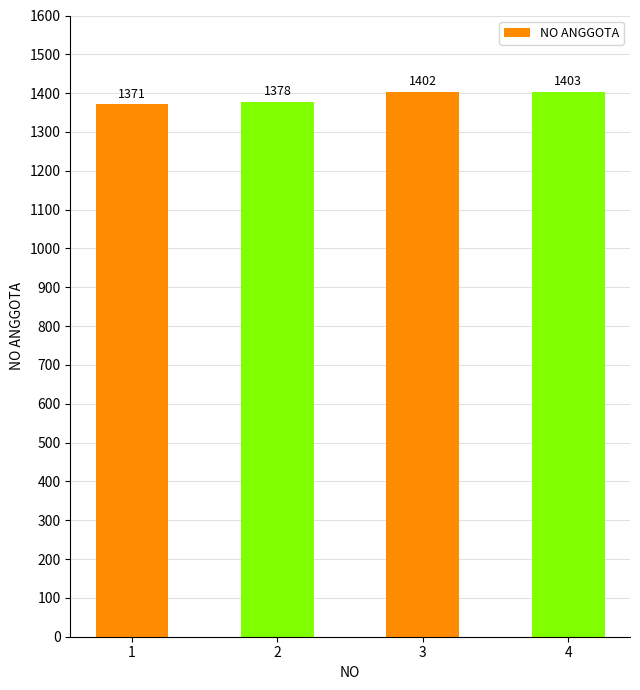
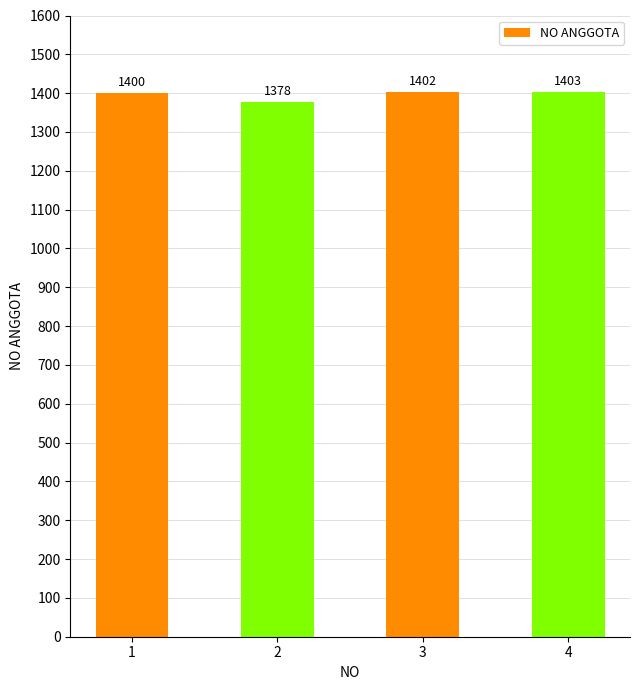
1: 1371 -> 1400
